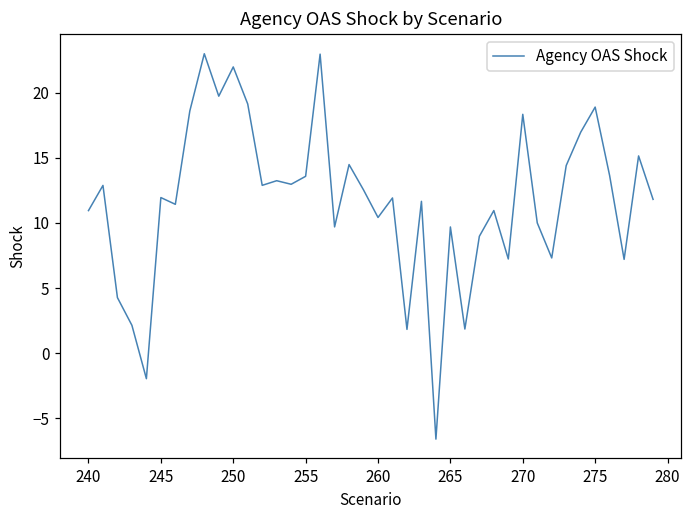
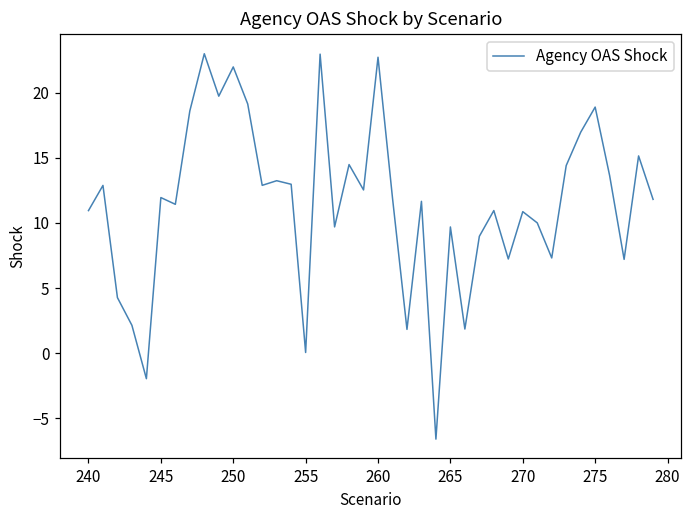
255: 13.6 -> 0.1
260: 10.4 -> 22.7
270: 18.3 -> 10.9
